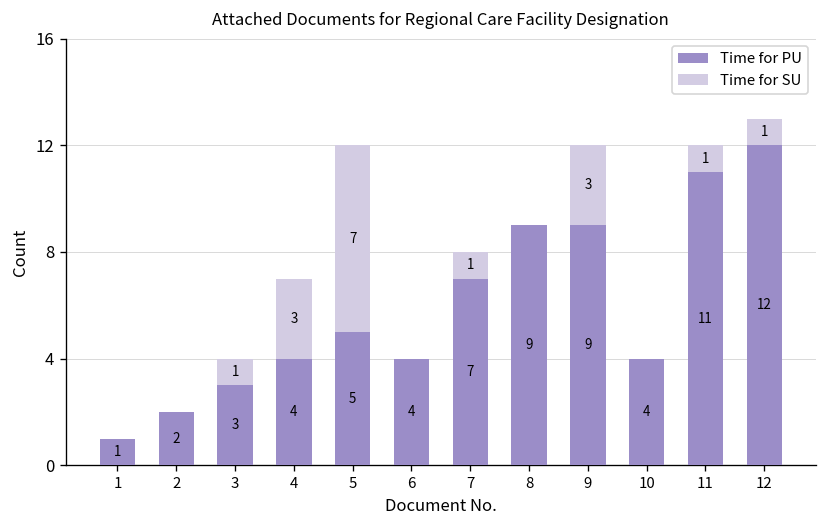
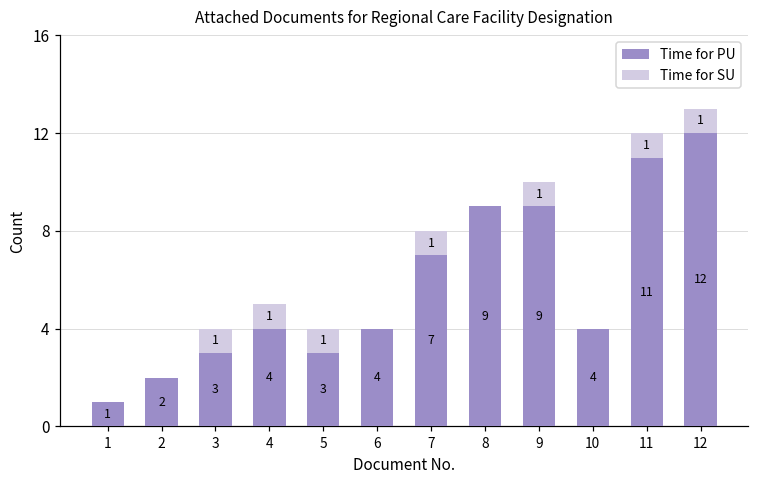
Time for SU, 4: 3 -> 1
Time for PU, 5: 5 -> 3
Time for SU, 5: 7 -> 1
Time for SU, 9: 3 -> 1
